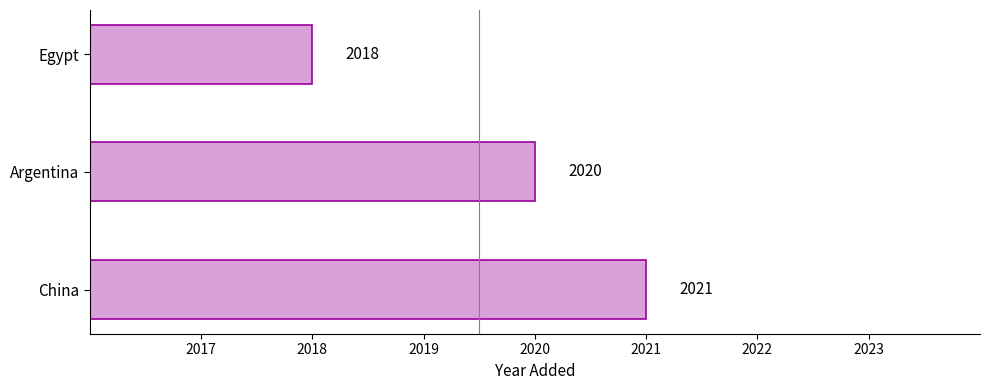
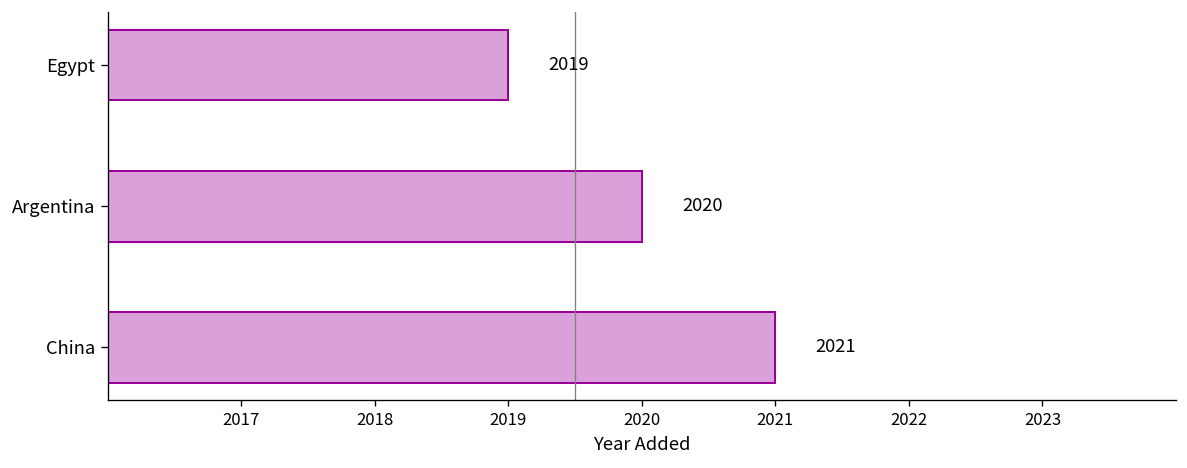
Egypt: 2018 -> 2019
